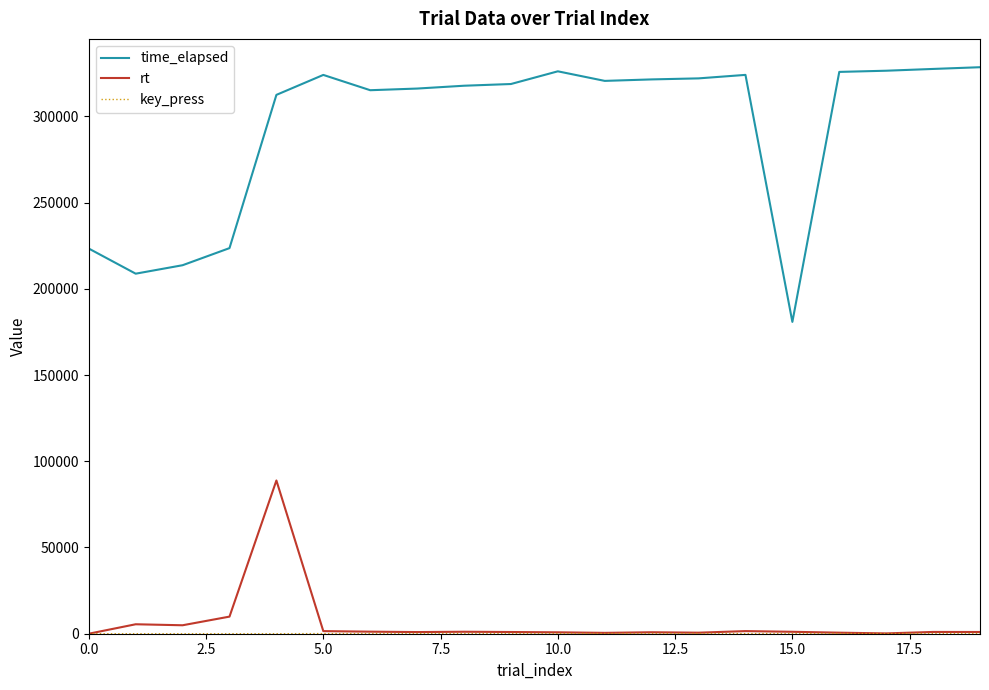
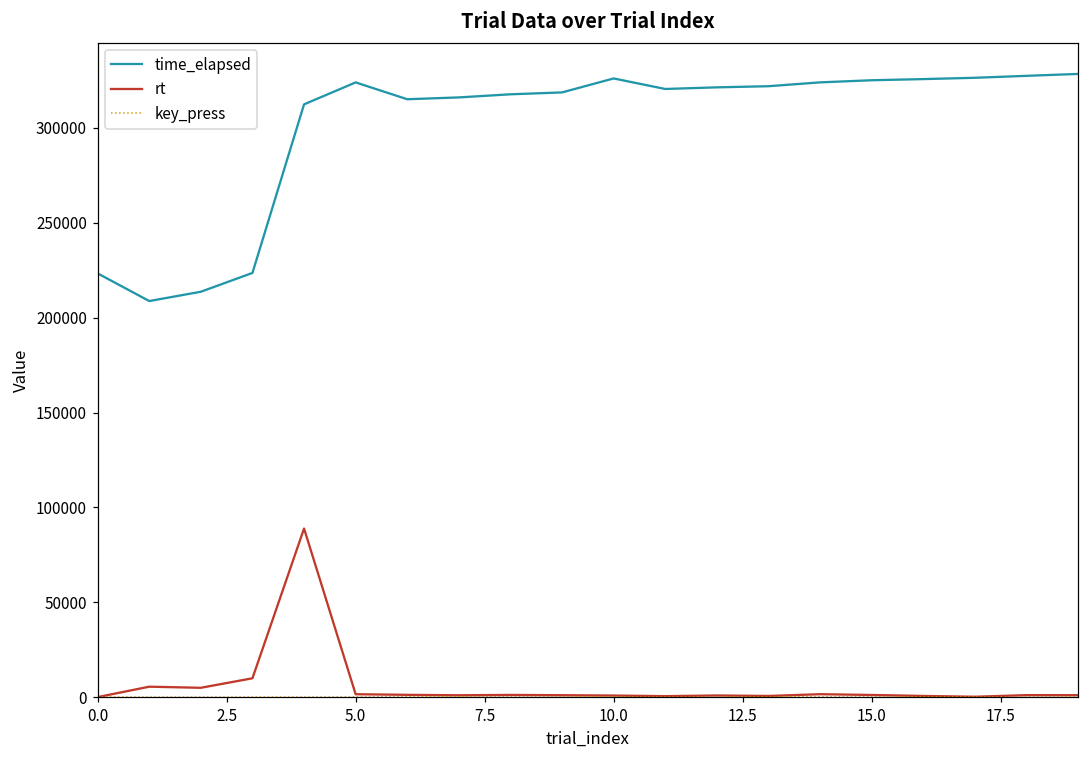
time_elapsed, 15.0: 181000 -> 325000
